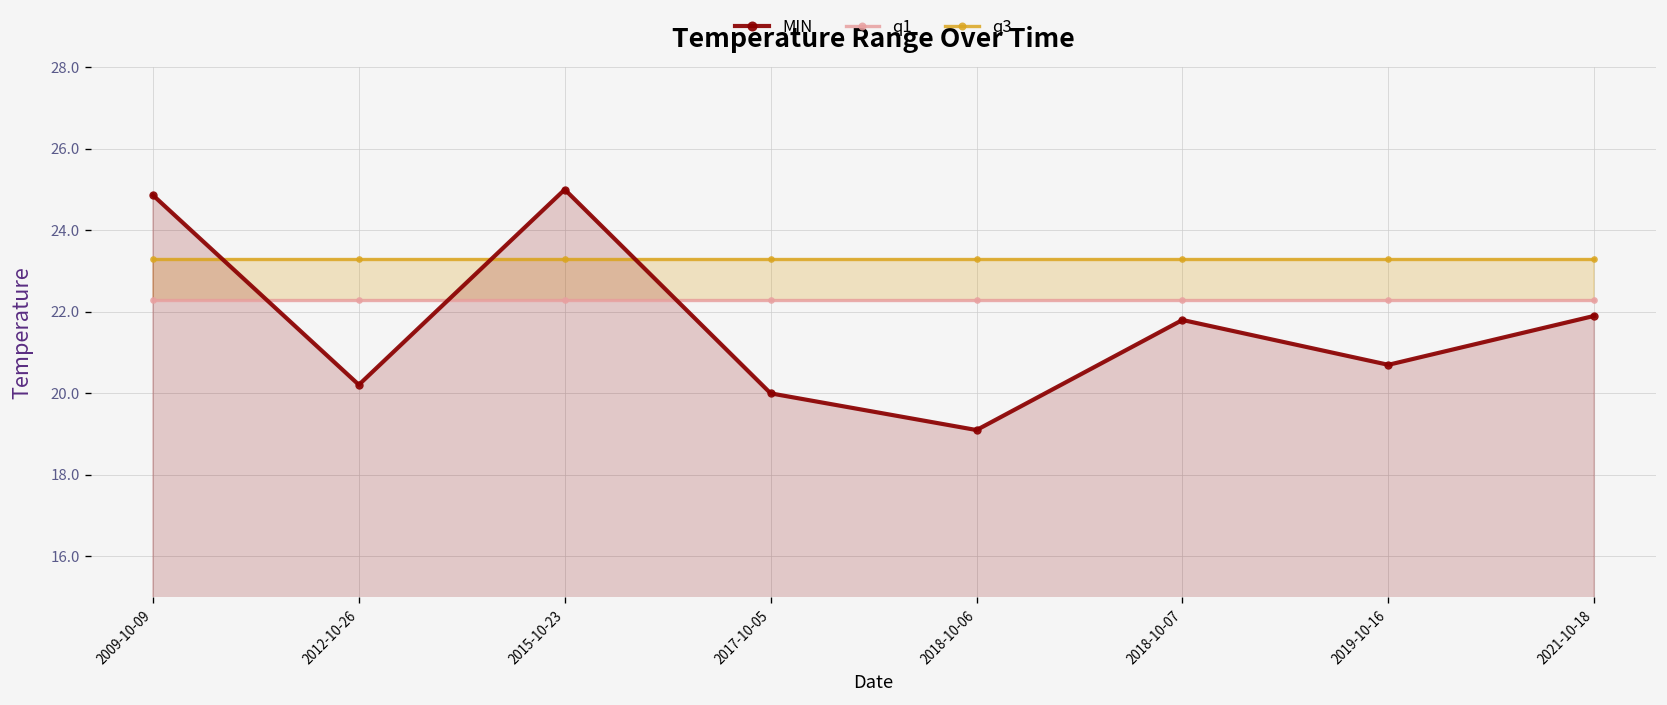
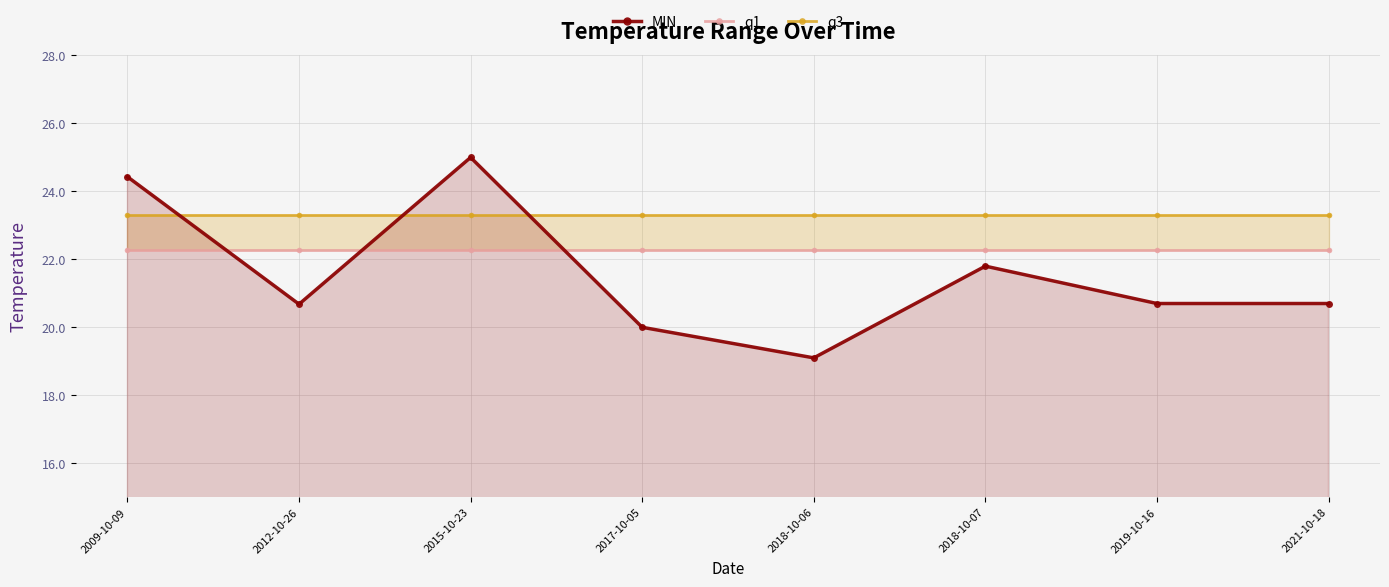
MIN, 2009-10-09: 24.9 -> 24.4
MIN, 2012-10-26: 20.2 -> 20.7
MIN, 2021-10-18: 21.9 -> 20.7
